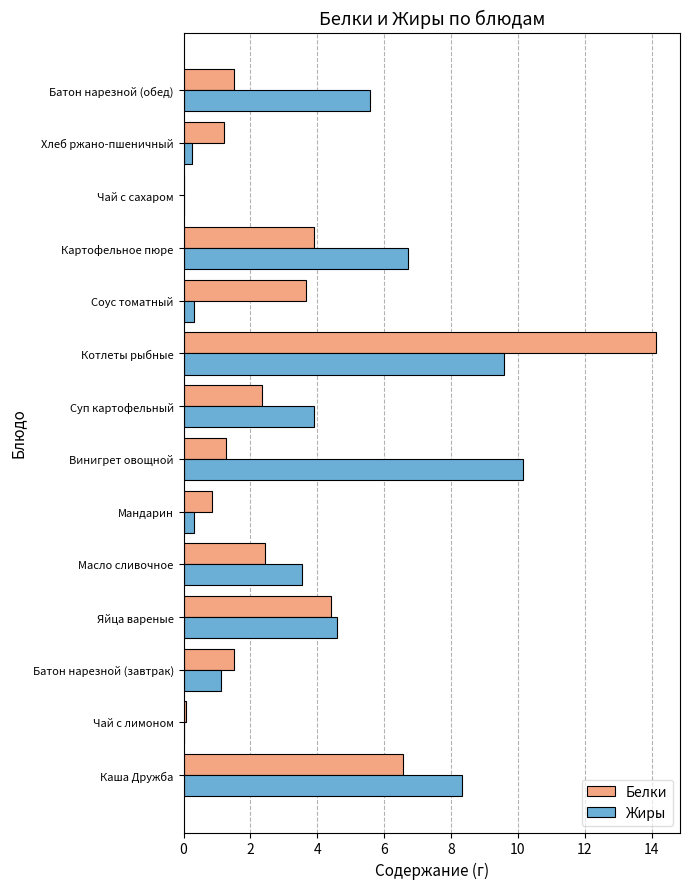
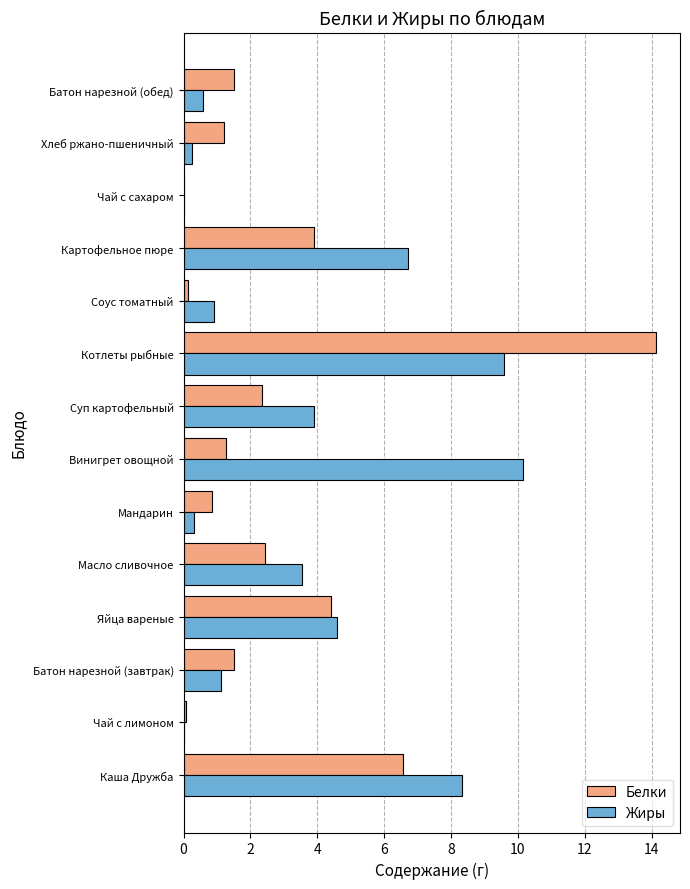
Жиры, Батон нарезной (обед): 5.6 -> 0.6
Белки, Соус томатный: 3.7 -> 0.1
Жиры, Соус томатный: 0.3 -> 0.9
